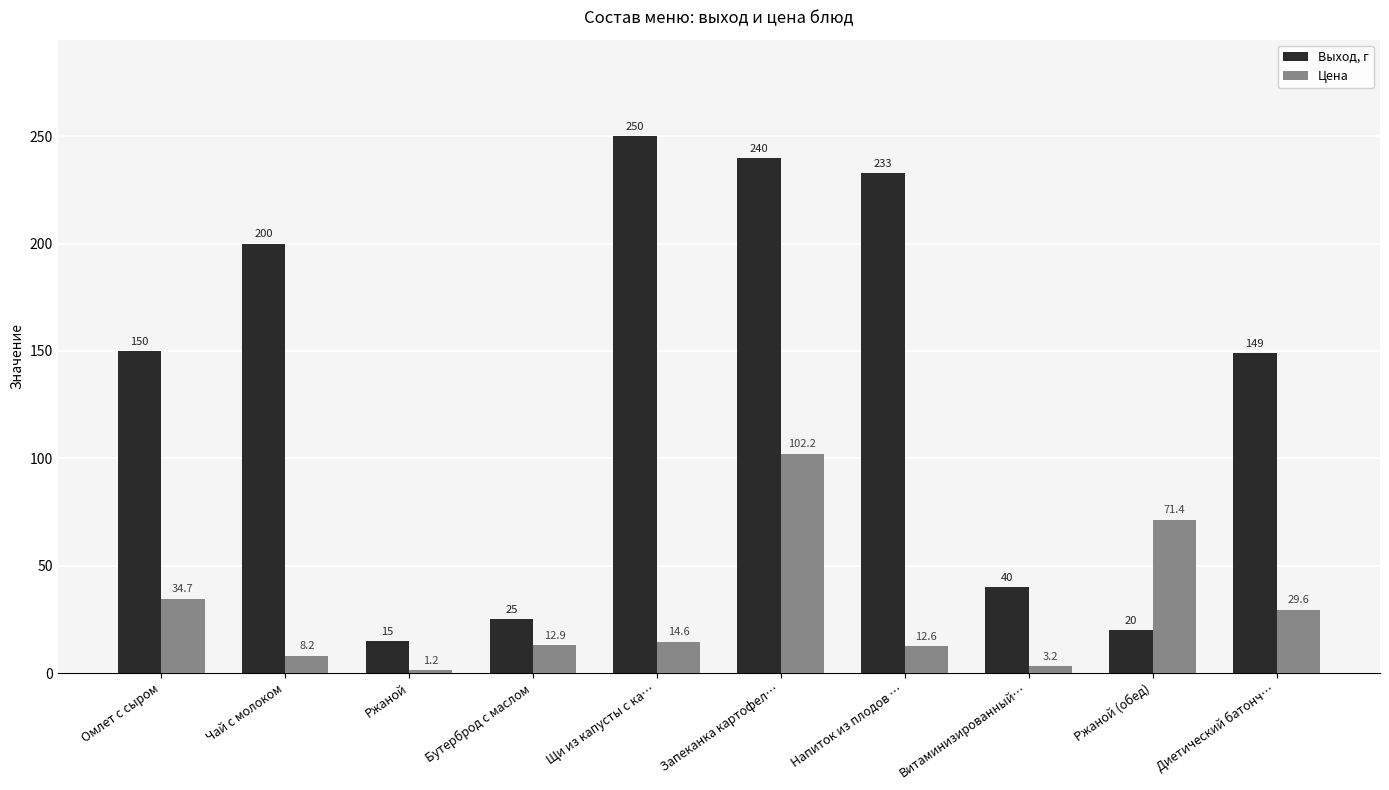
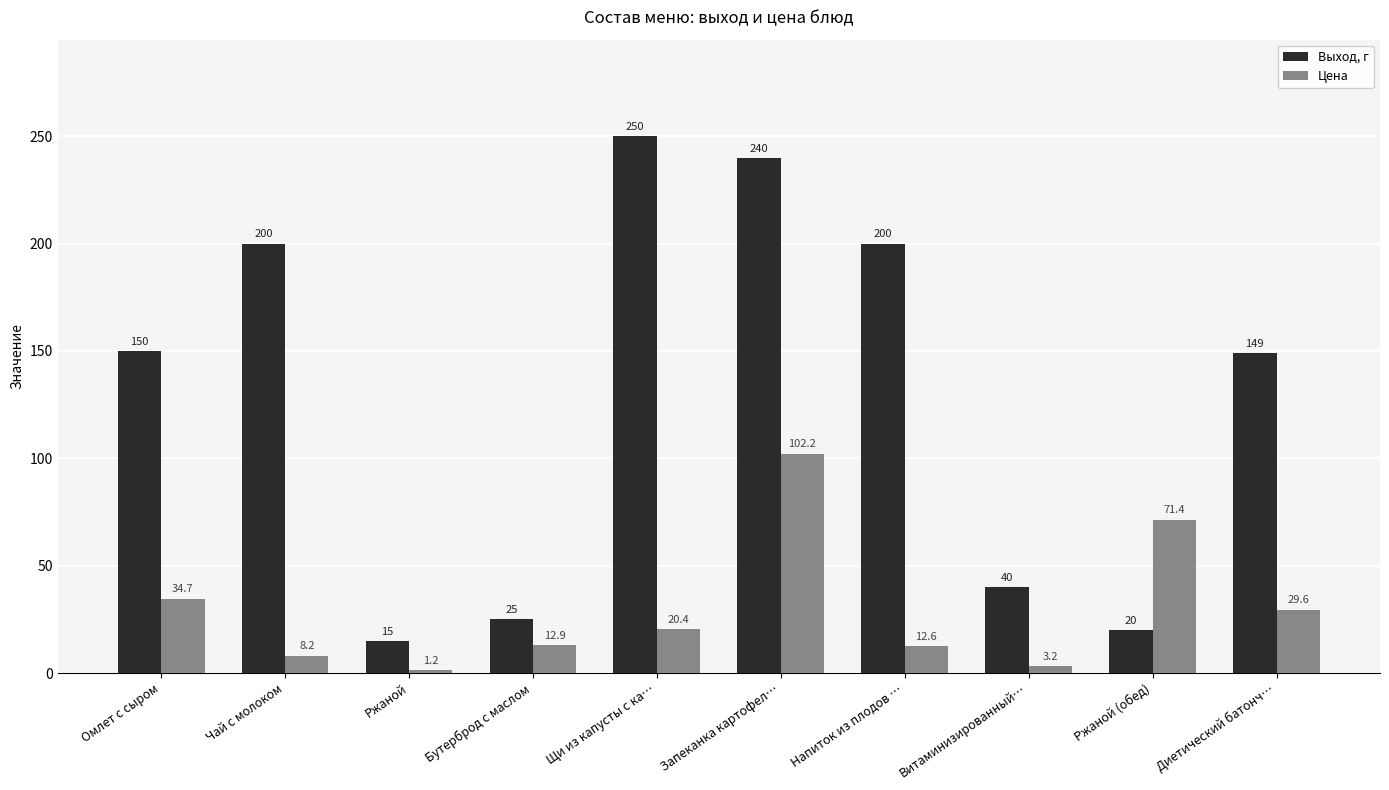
Цена, Щи из капусты с ка…: 14.6 -> 20.4
Выход, г, Напиток из плодов …: 233 -> 200
